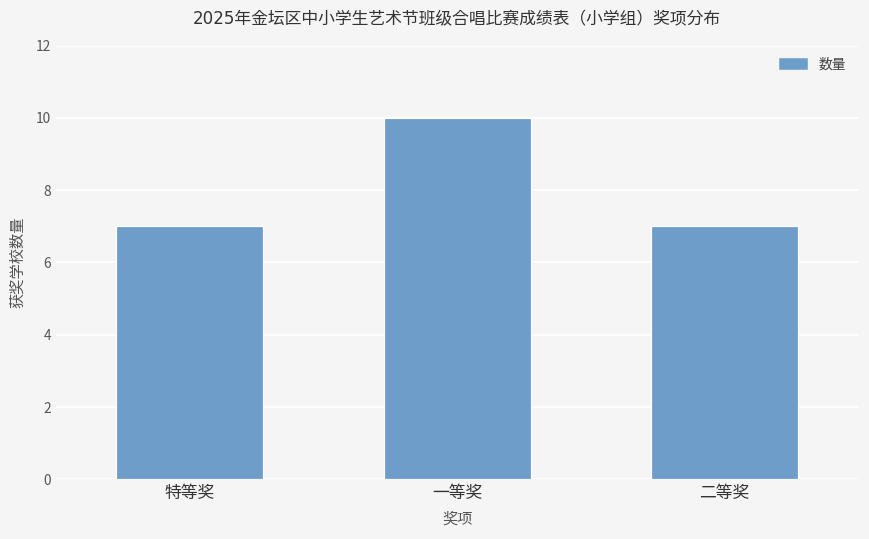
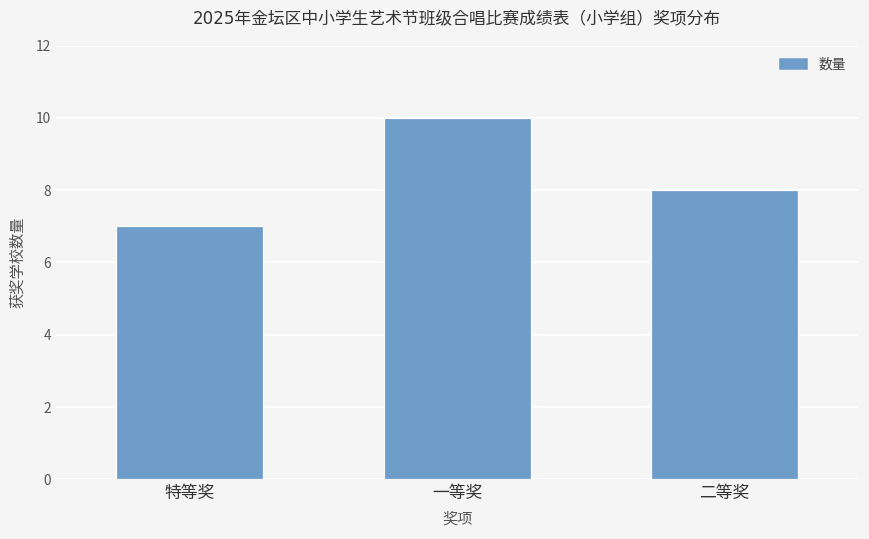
二等奖: 7 -> 8
